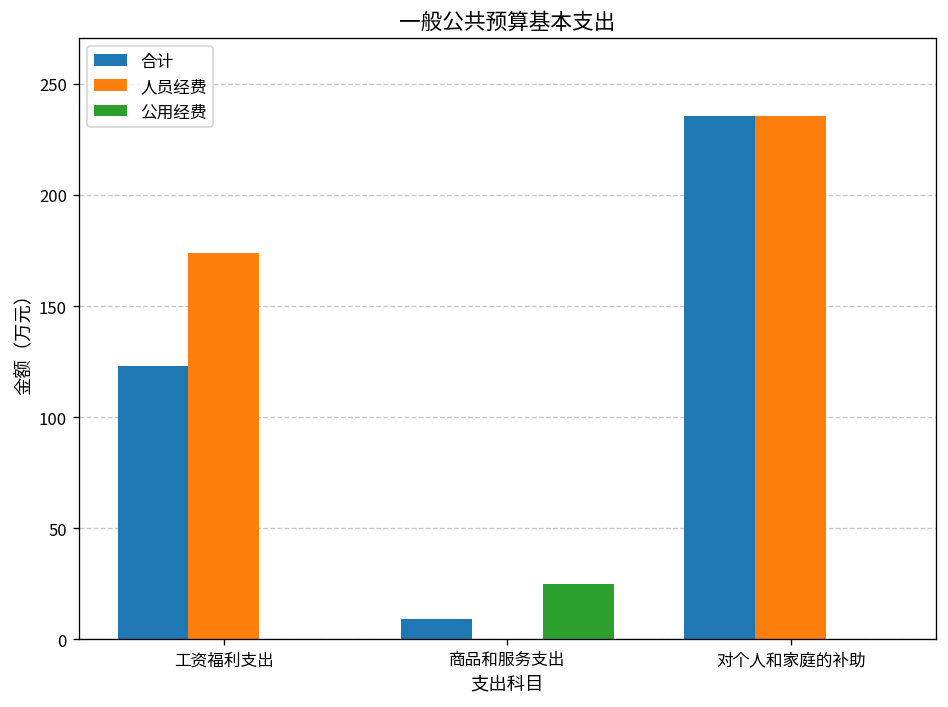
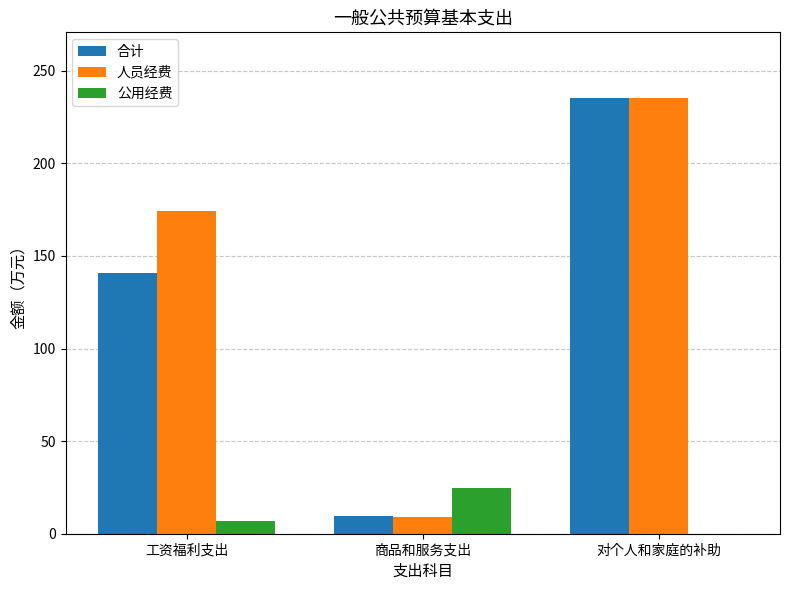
合计, 工资福利支出: 123 -> 141
公用经费, 工资福利支出: 0 -> 7
人员经费, 商品和服务支出: 0 -> 9
